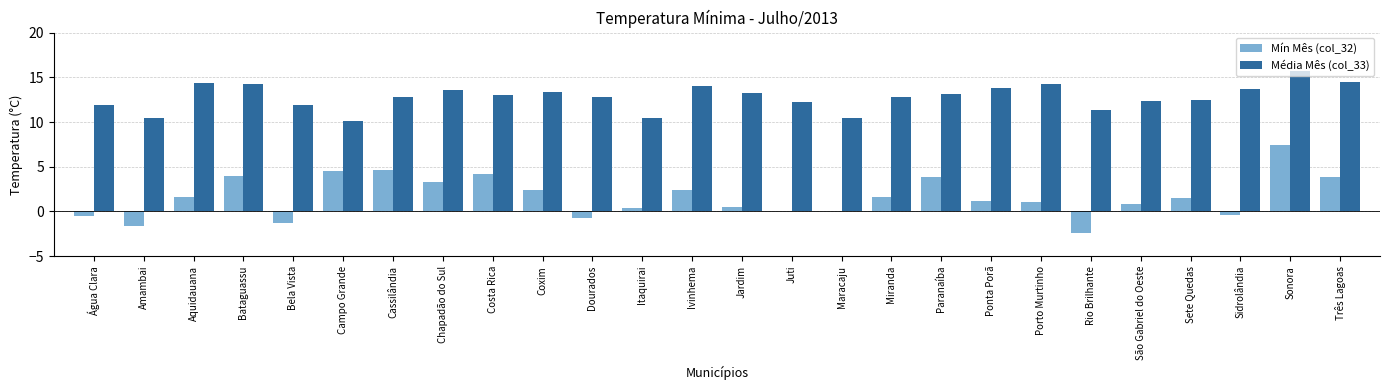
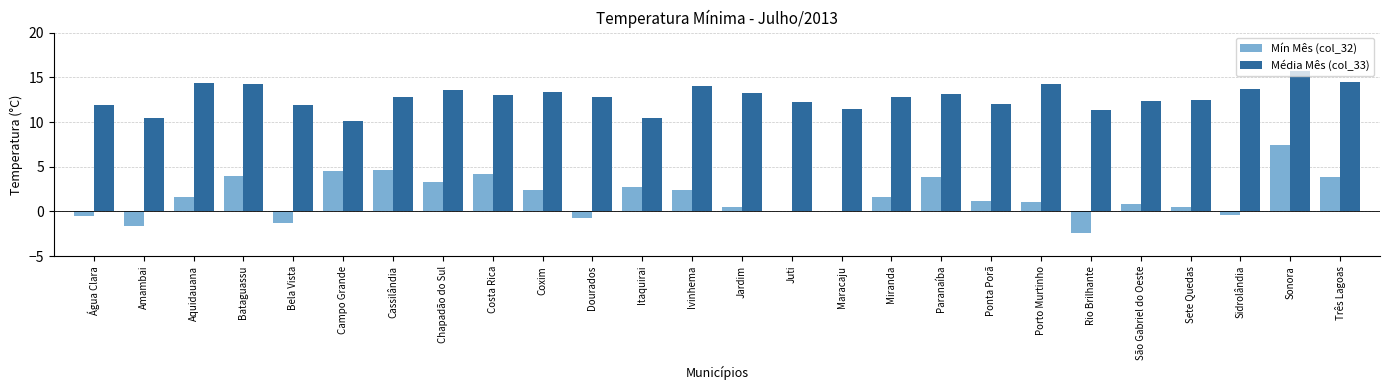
Mín Mês (col_32), Itaquirai: 0 -> 3
Média Mês (col_33), Maracaju: 10 -> 11
Média Mês (col_33), Ponta Porã: 14 -> 12
Mín Mês (col_32), Sete Quedas: 2 -> 1
